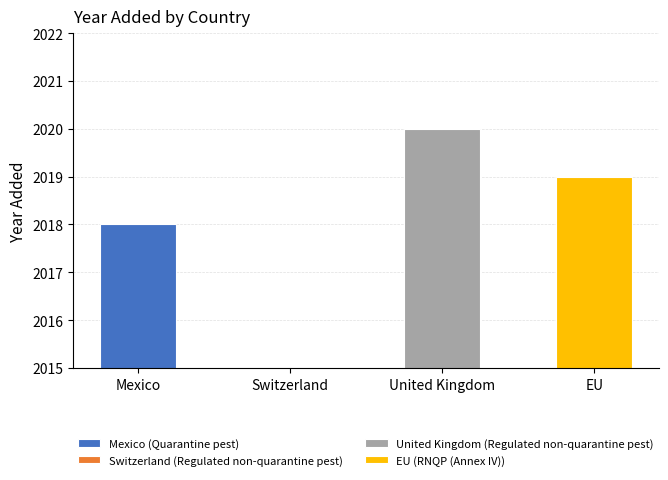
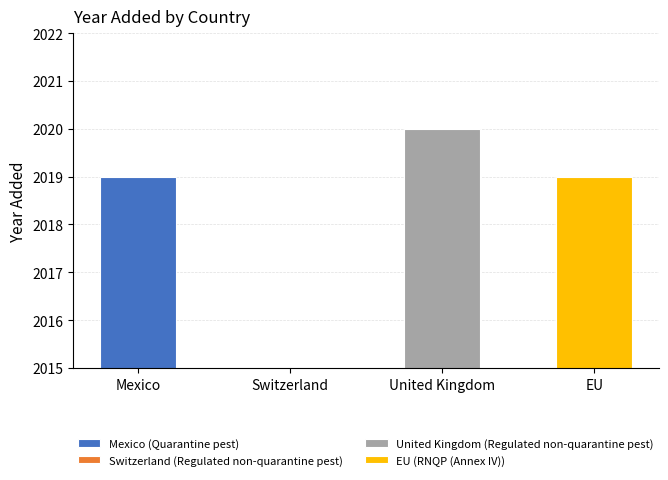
Mexico: 2018 -> 2019
